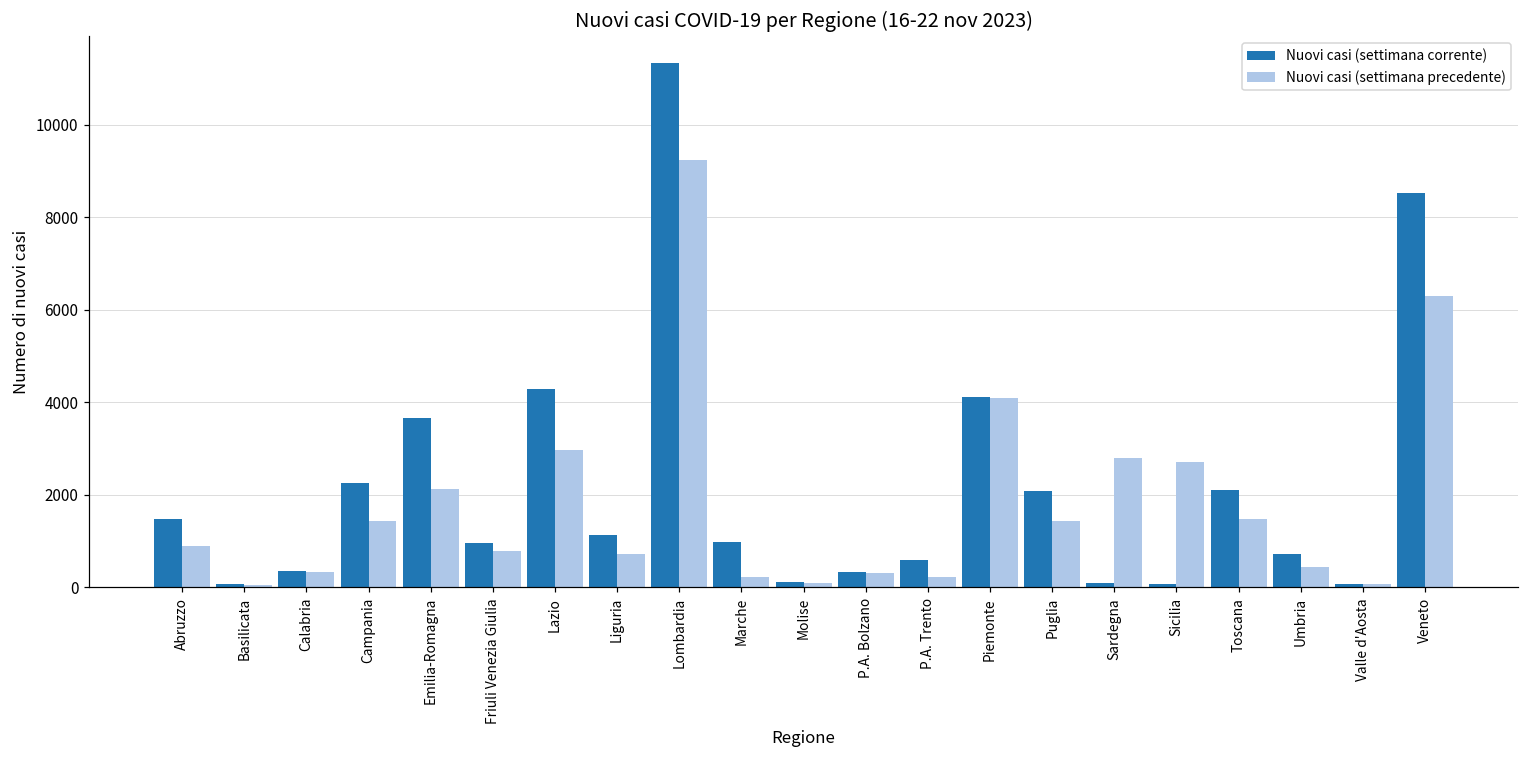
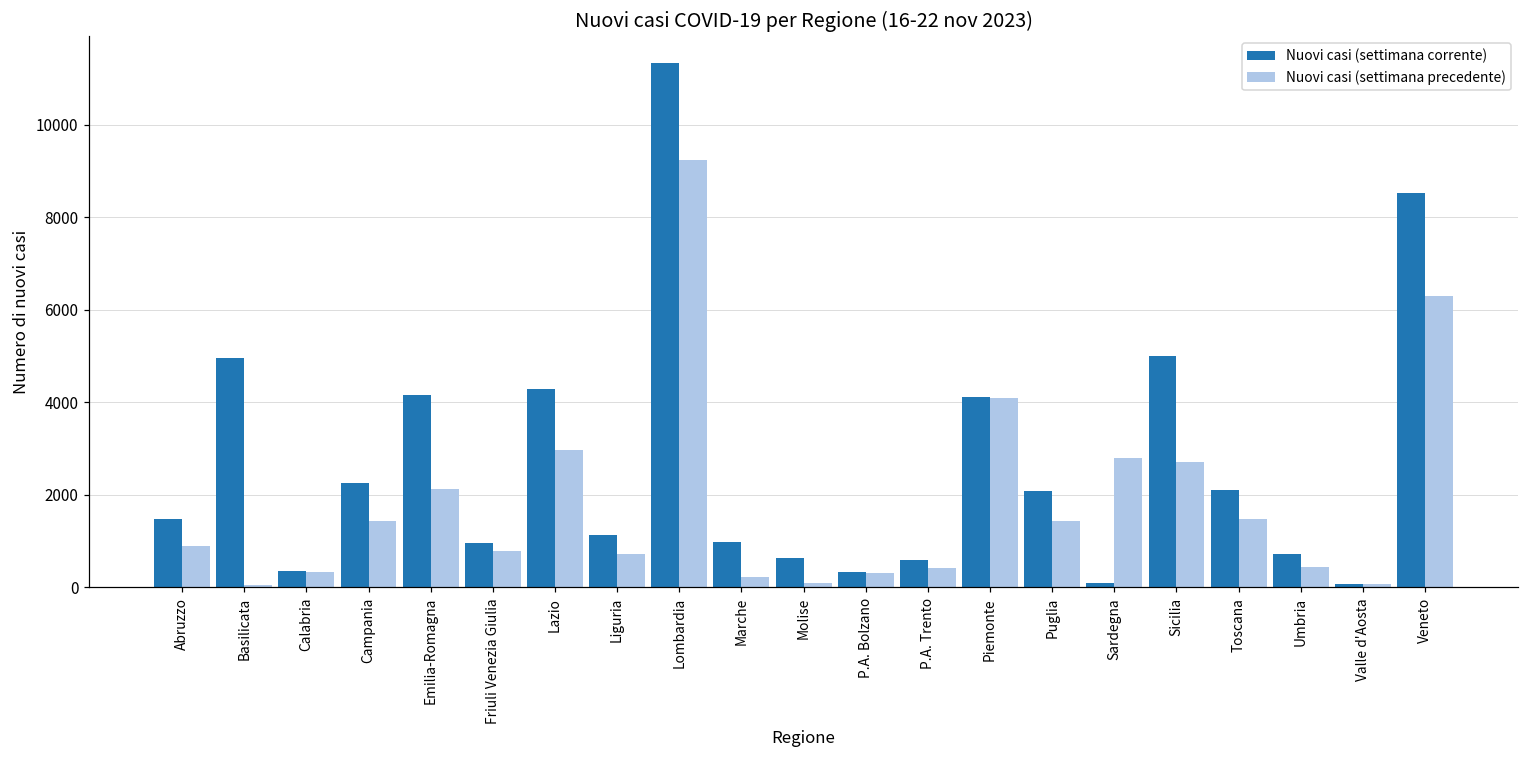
Nuovi casi (settimana corrente), Basilicata: 100 -> 4900
Nuovi casi (settimana corrente), Emilia-Romagna: 3700 -> 4100
Nuovi casi (settimana corrente), Molise: 100 -> 600
Nuovi casi (settimana precedente), P.A. Trento: 200 -> 400
Nuovi casi (settimana corrente), Sicilia: 100 -> 5000
